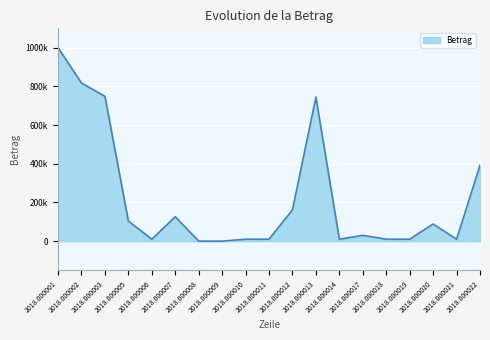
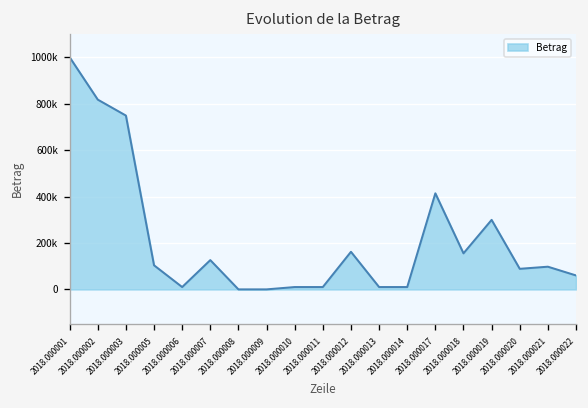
2018.000013: 740000 -> 10000
2018.000017: 30000 -> 410000
2018.000018: 10000 -> 160000
2018.000019: 10000 -> 300000
2018.000021: 10000 -> 100000
2018.000022: 390000 -> 60000
